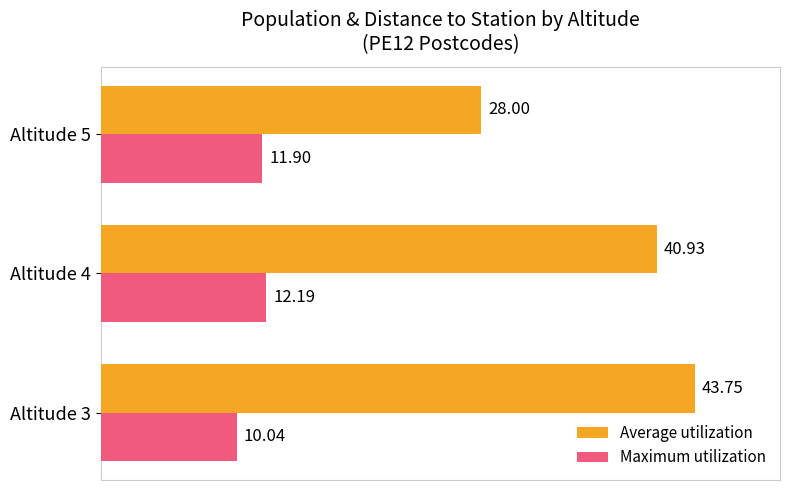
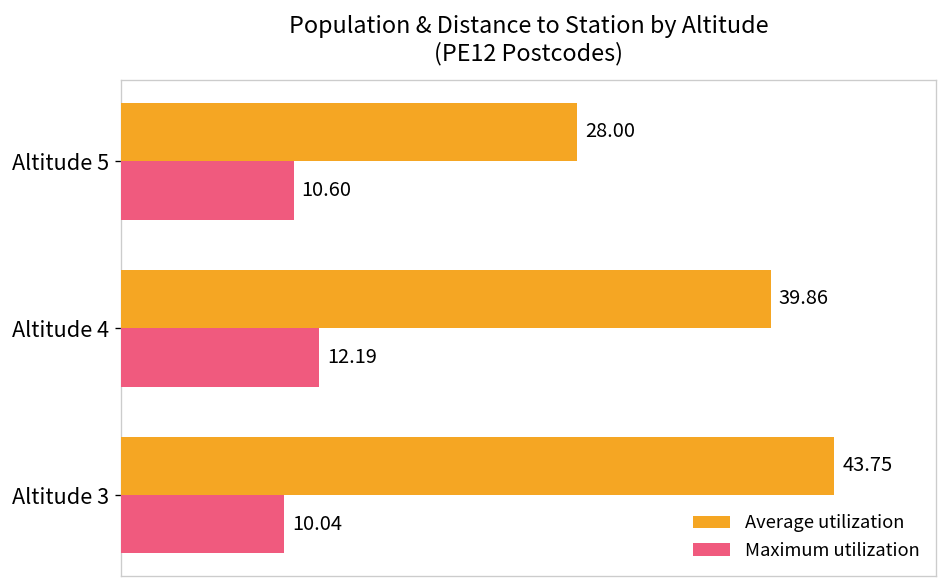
Maximum utilization, Altitude 5: 11.90 -> 10.60
Average utilization, Altitude 4: 40.93 -> 39.86
